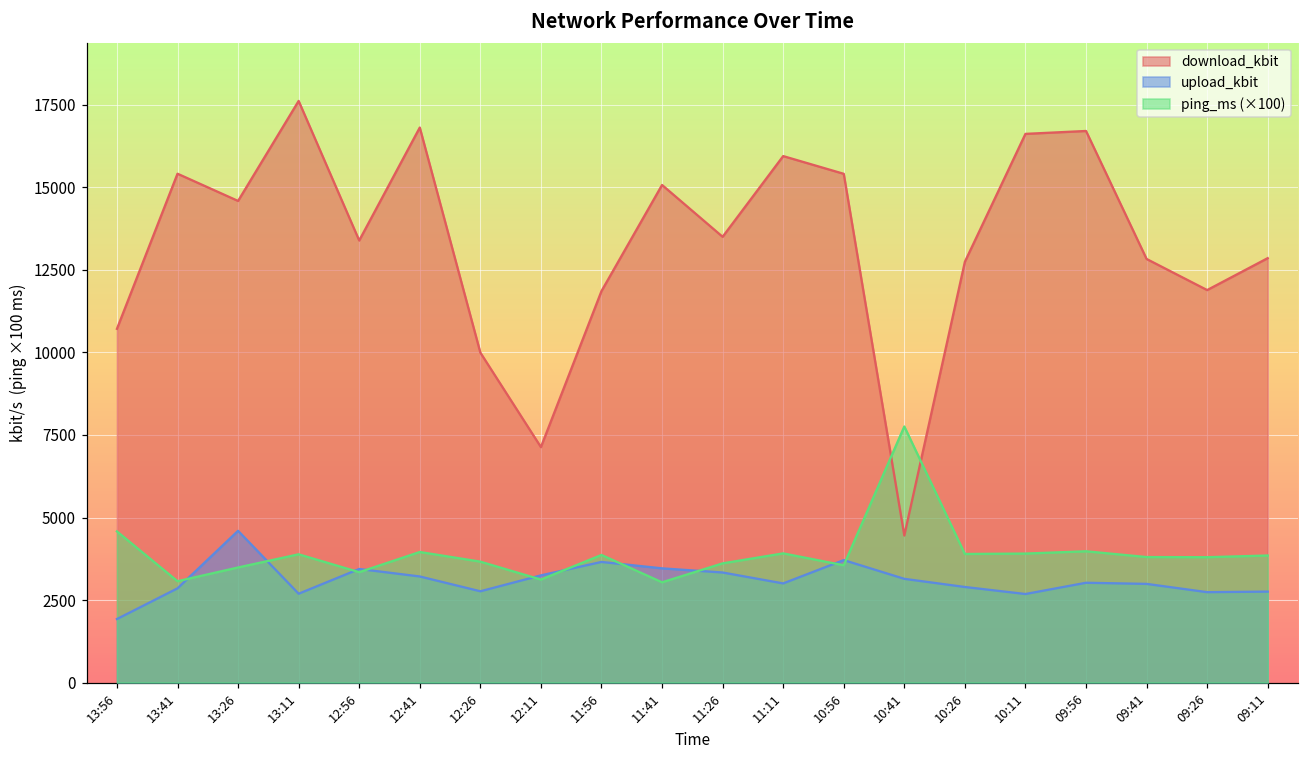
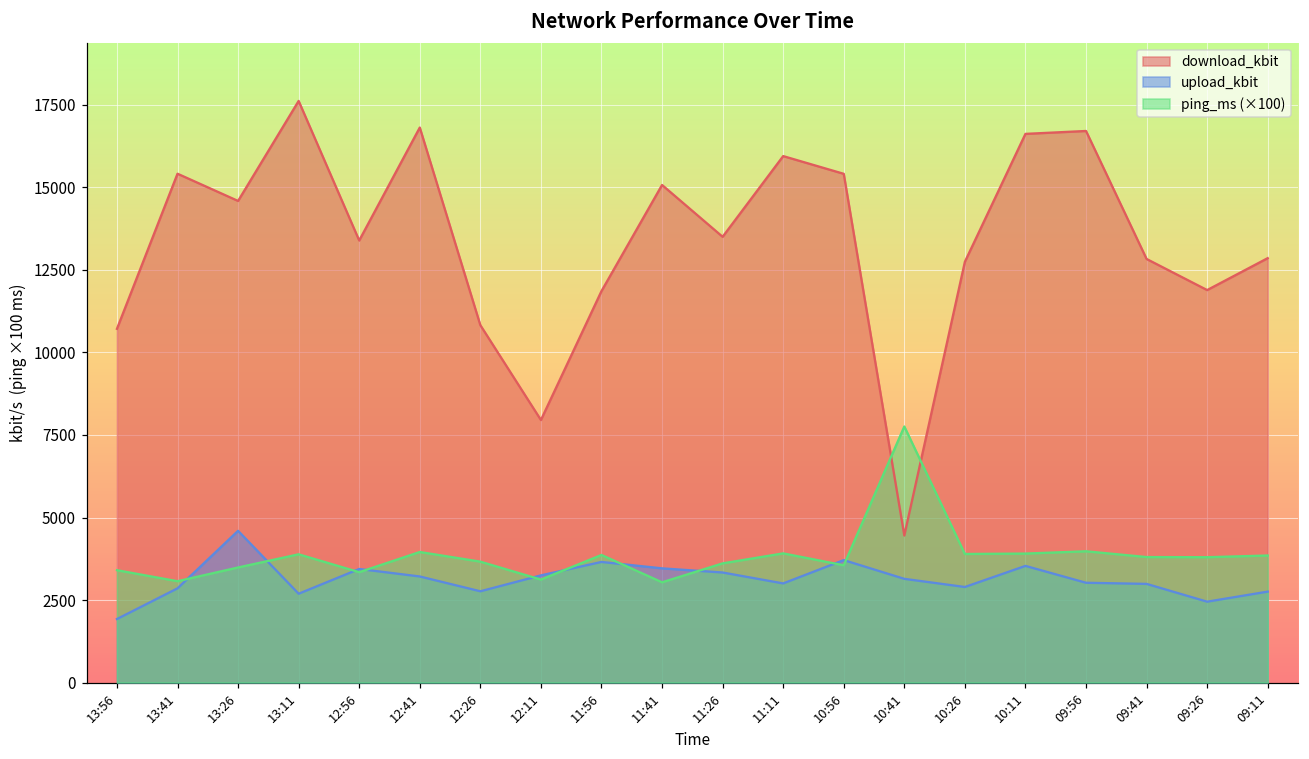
ping_ms (×100), 13:56: 4600 -> 3400
download_kbit, 12:26: 10000 -> 10800
download_kbit, 12:11: 7100 -> 8000
upload_kbit, 10:11: 2700 -> 3500
upload_kbit, 09:26: 2700 -> 2500
